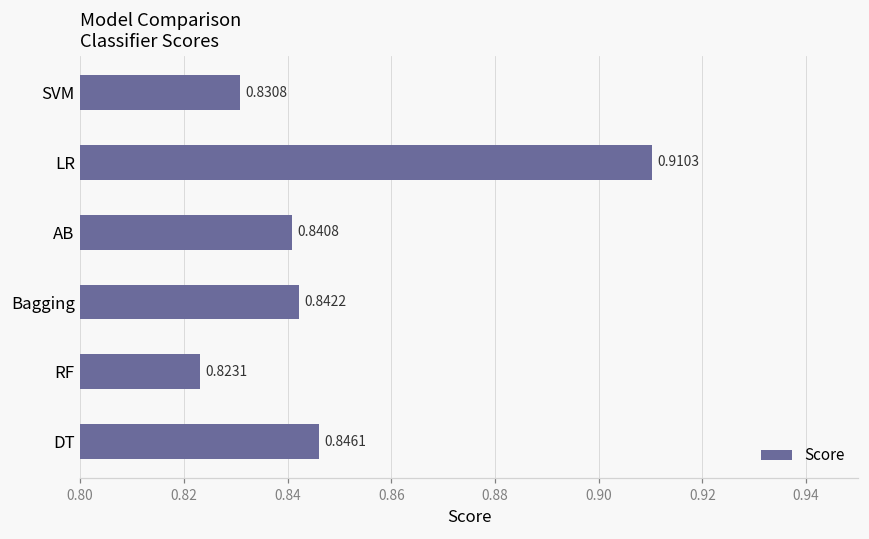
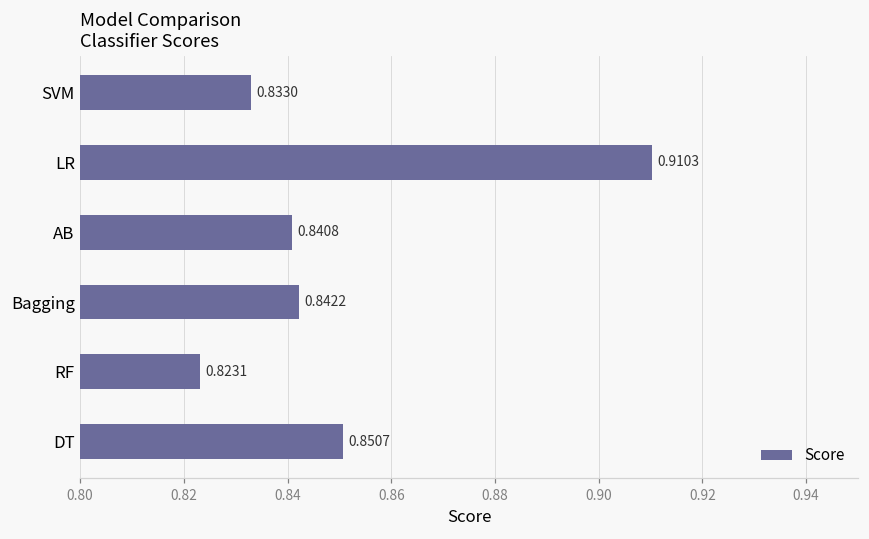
SVM: 0.8308 -> 0.8330
DT: 0.8461 -> 0.8507
